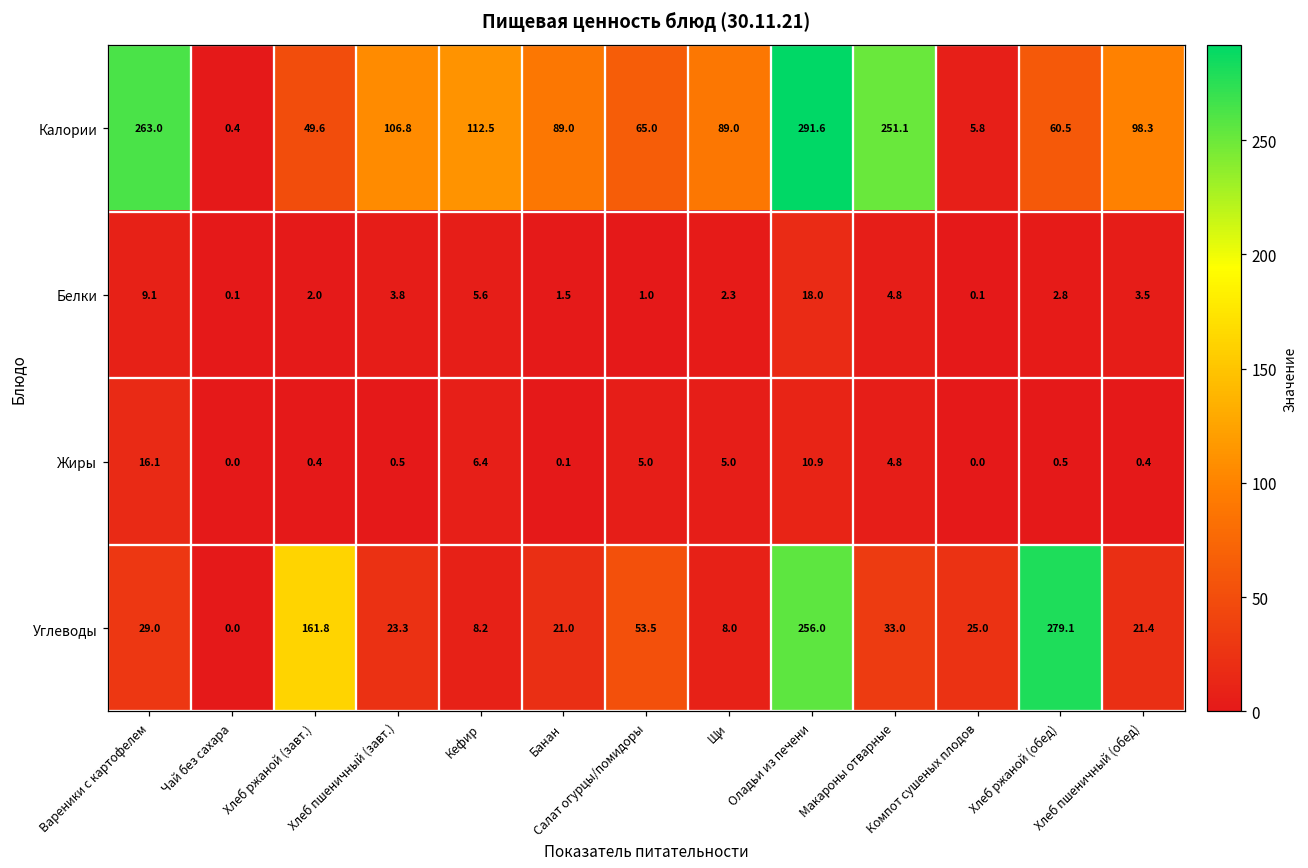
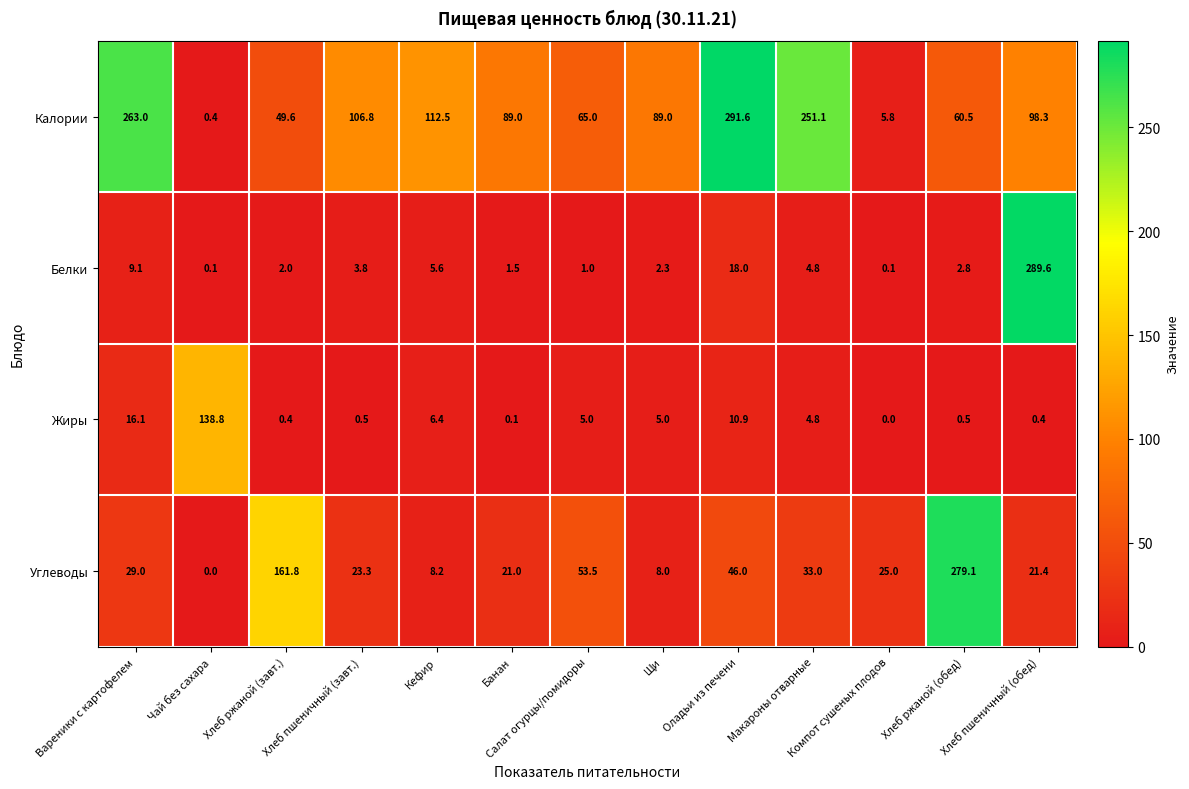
Белки, Хлеб пшеничный (обед): 3.5 -> 289.6
Жиры, Чай без сахара: 0.0 -> 138.8
Углеводы, Оладьи из печени: 256.0 -> 46.0
